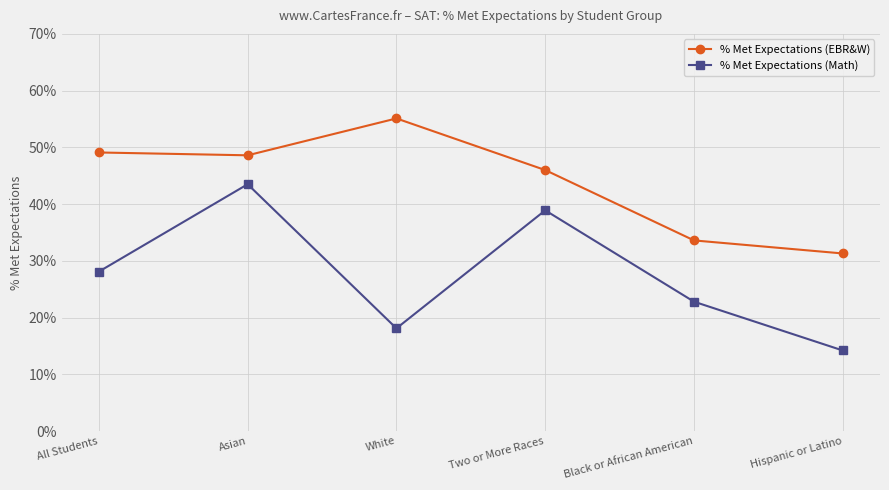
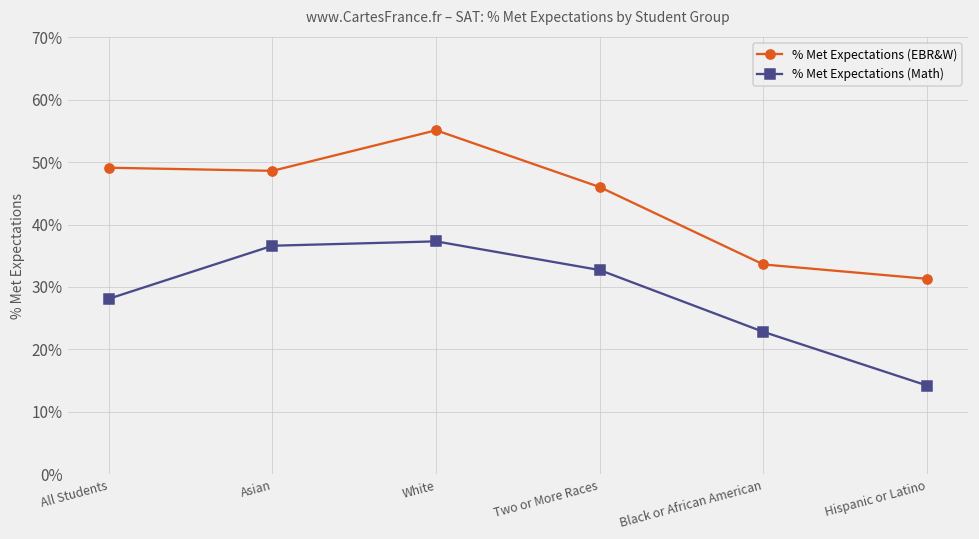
% Met Expectations (Math), Asian: 44% -> 37%
% Met Expectations (Math), White: 18% -> 37%
% Met Expectations (Math), Two or More Races: 39% -> 33%
